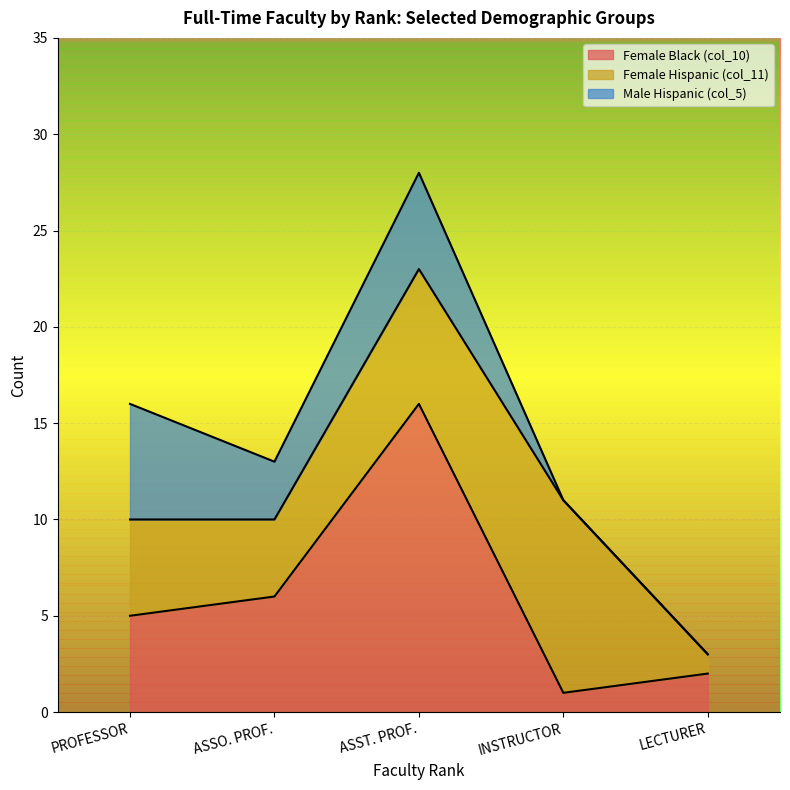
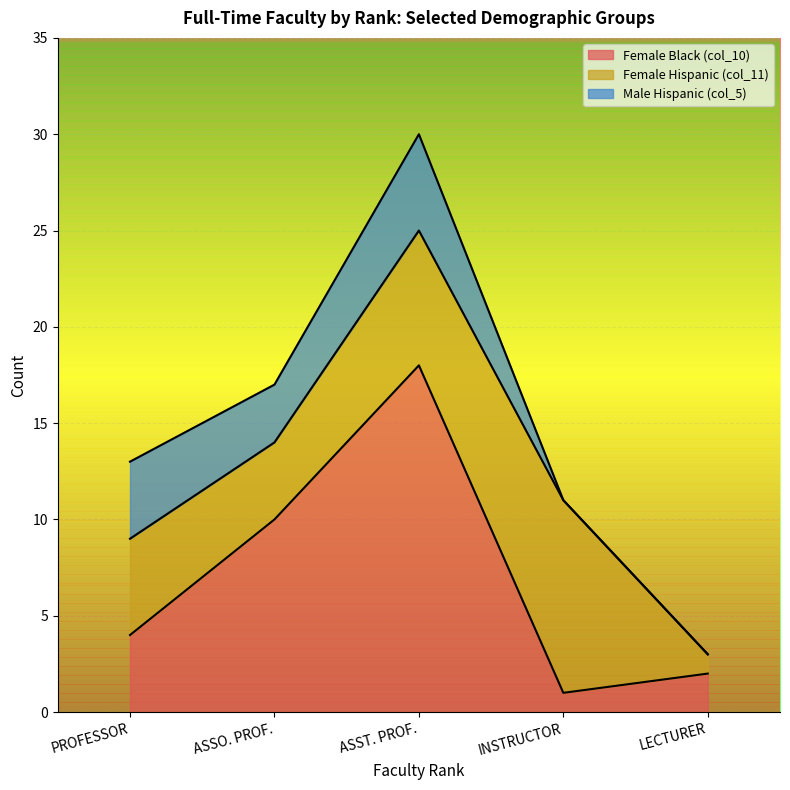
Female Black (col_10), PROFESSOR: 5 -> 4
Male Hispanic (col_5), PROFESSOR: 6 -> 4
Female Black (col_10), ASSO. PROF.: 6 -> 10
Female Black (col_10), ASST. PROF.: 16 -> 18
